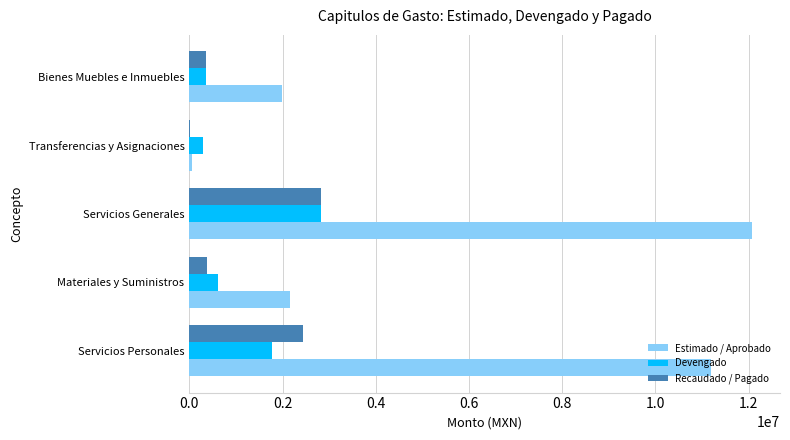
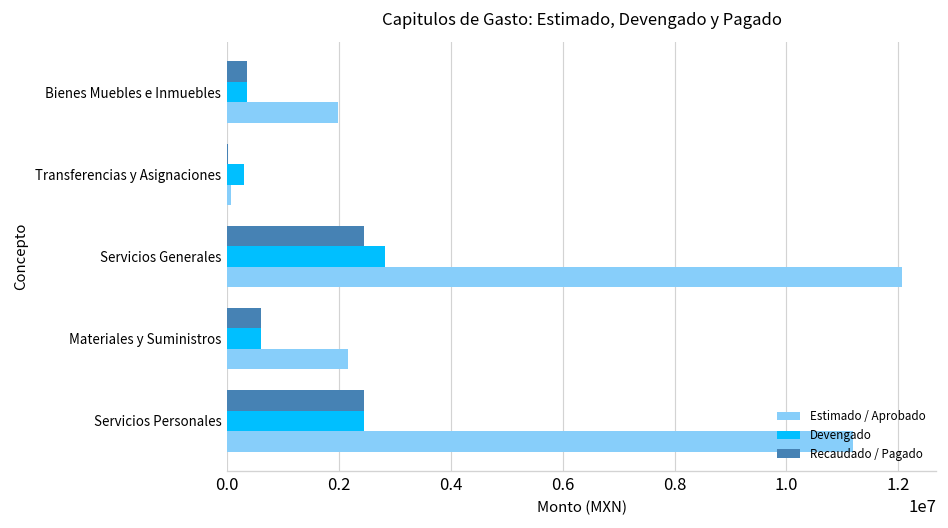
Recaudado / Pagado, Servicios Generales: 2800000 -> 2400000
Recaudado / Pagado, Materiales y Suministros: 400000 -> 600000
Devengado, Servicios Personales: 1800000 -> 2400000
